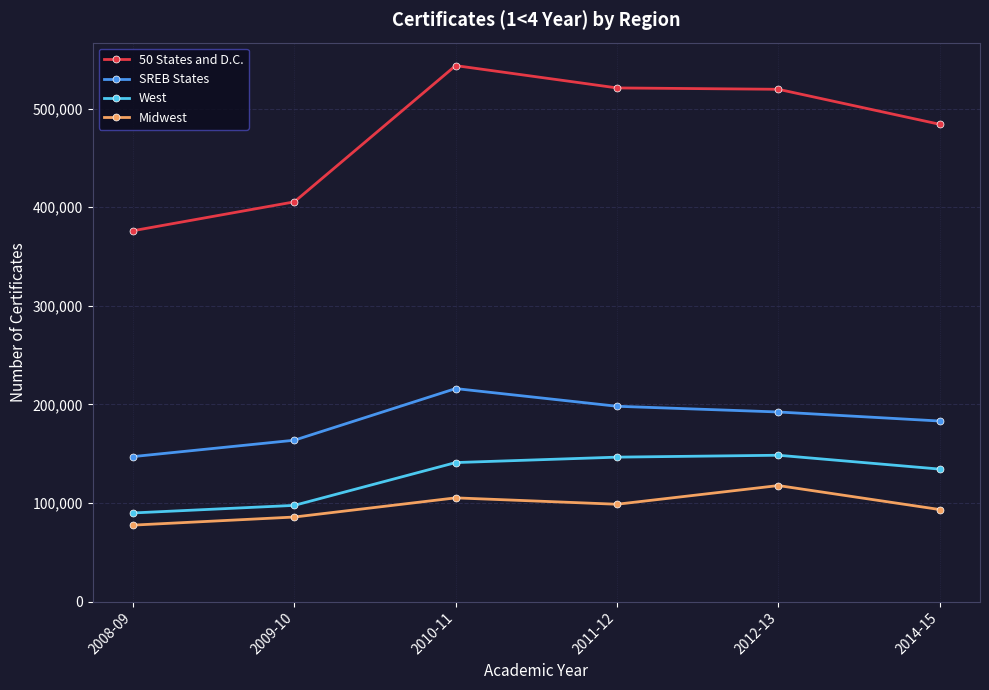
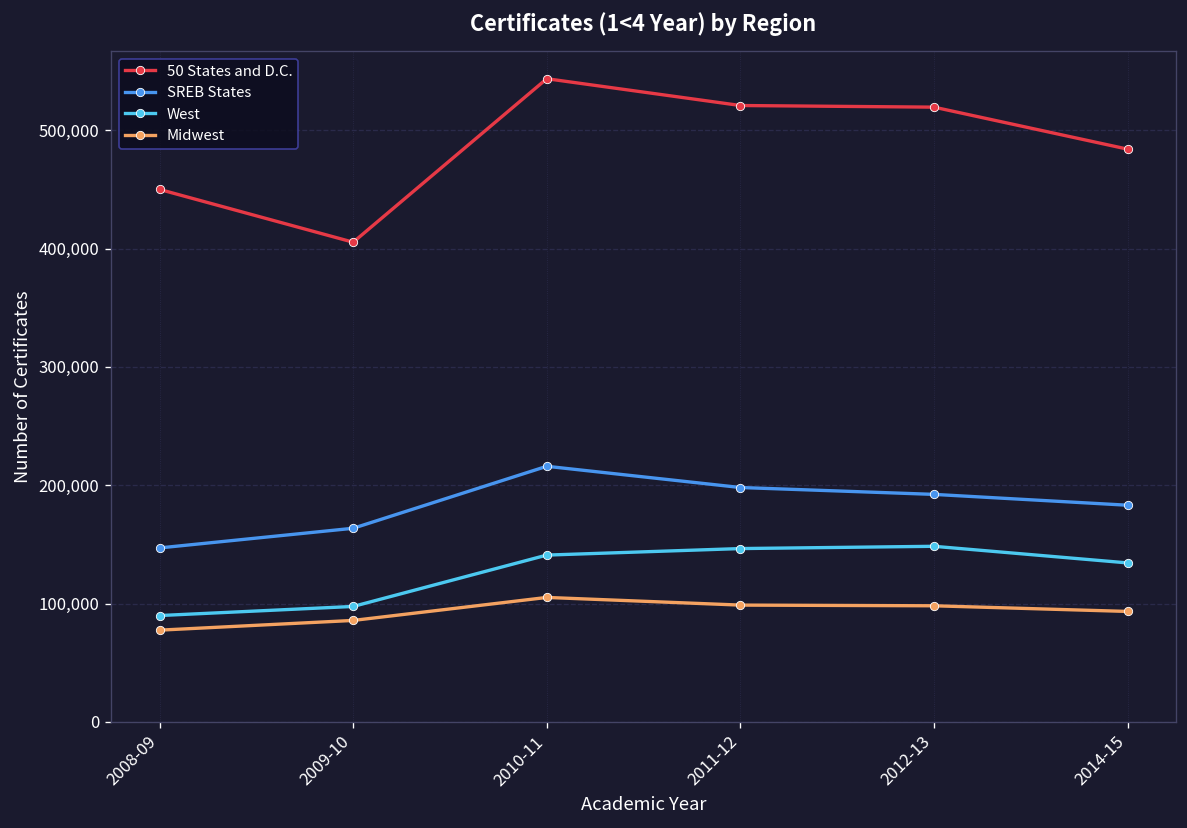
50 States and D.C., 2008-09: 380,000 -> 450,000
Midwest, 2012-13: 120,000 -> 100,000
